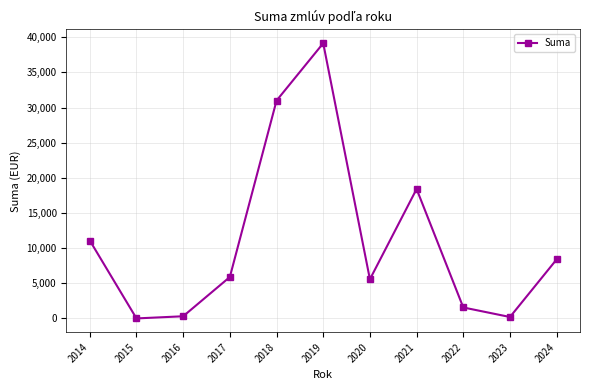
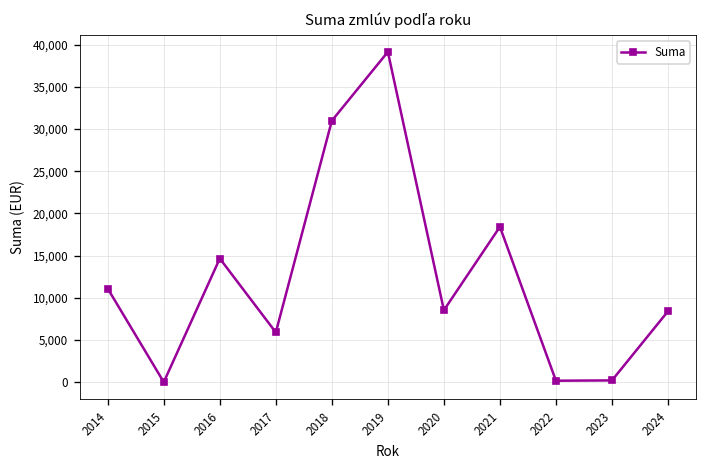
2016: 0 -> 15,000
2020: 6,000 -> 9,000
2022: 2,000 -> 0
